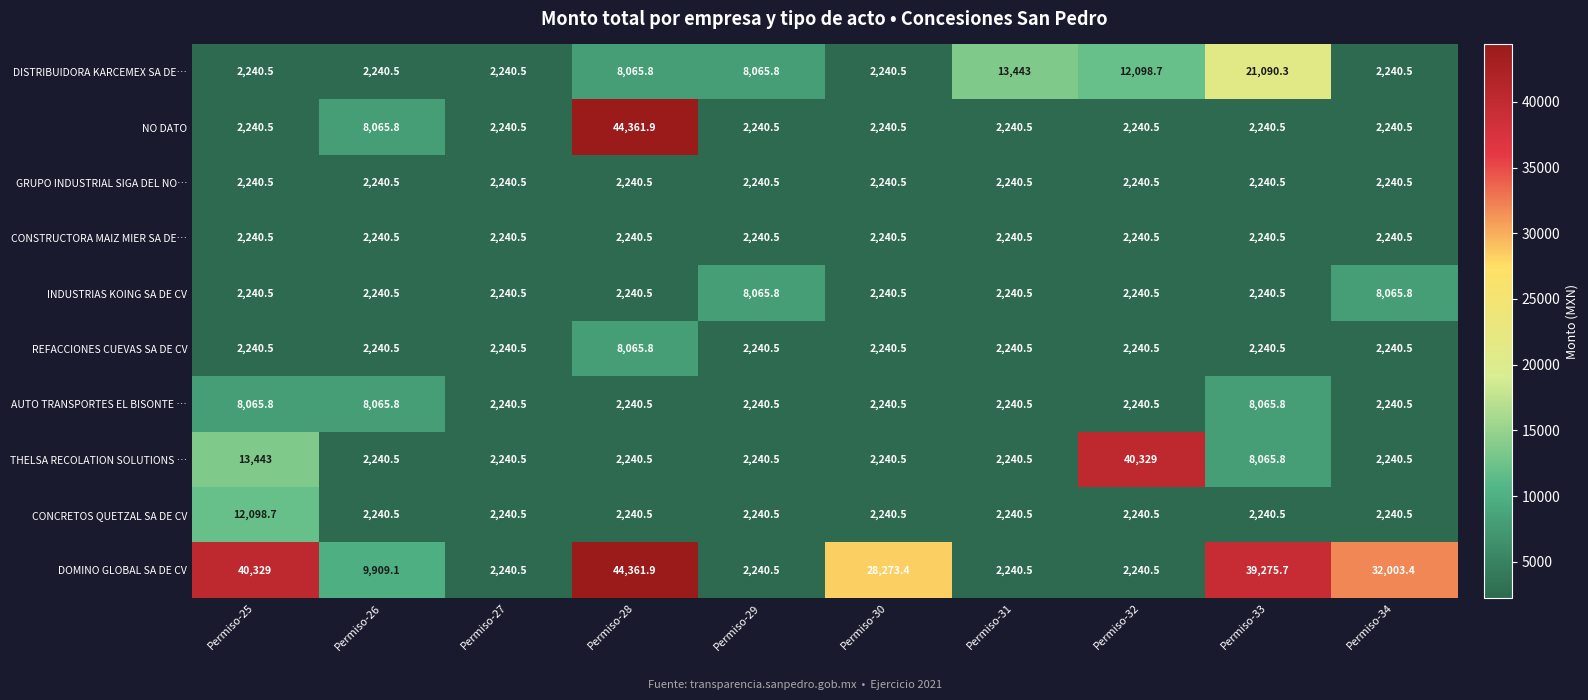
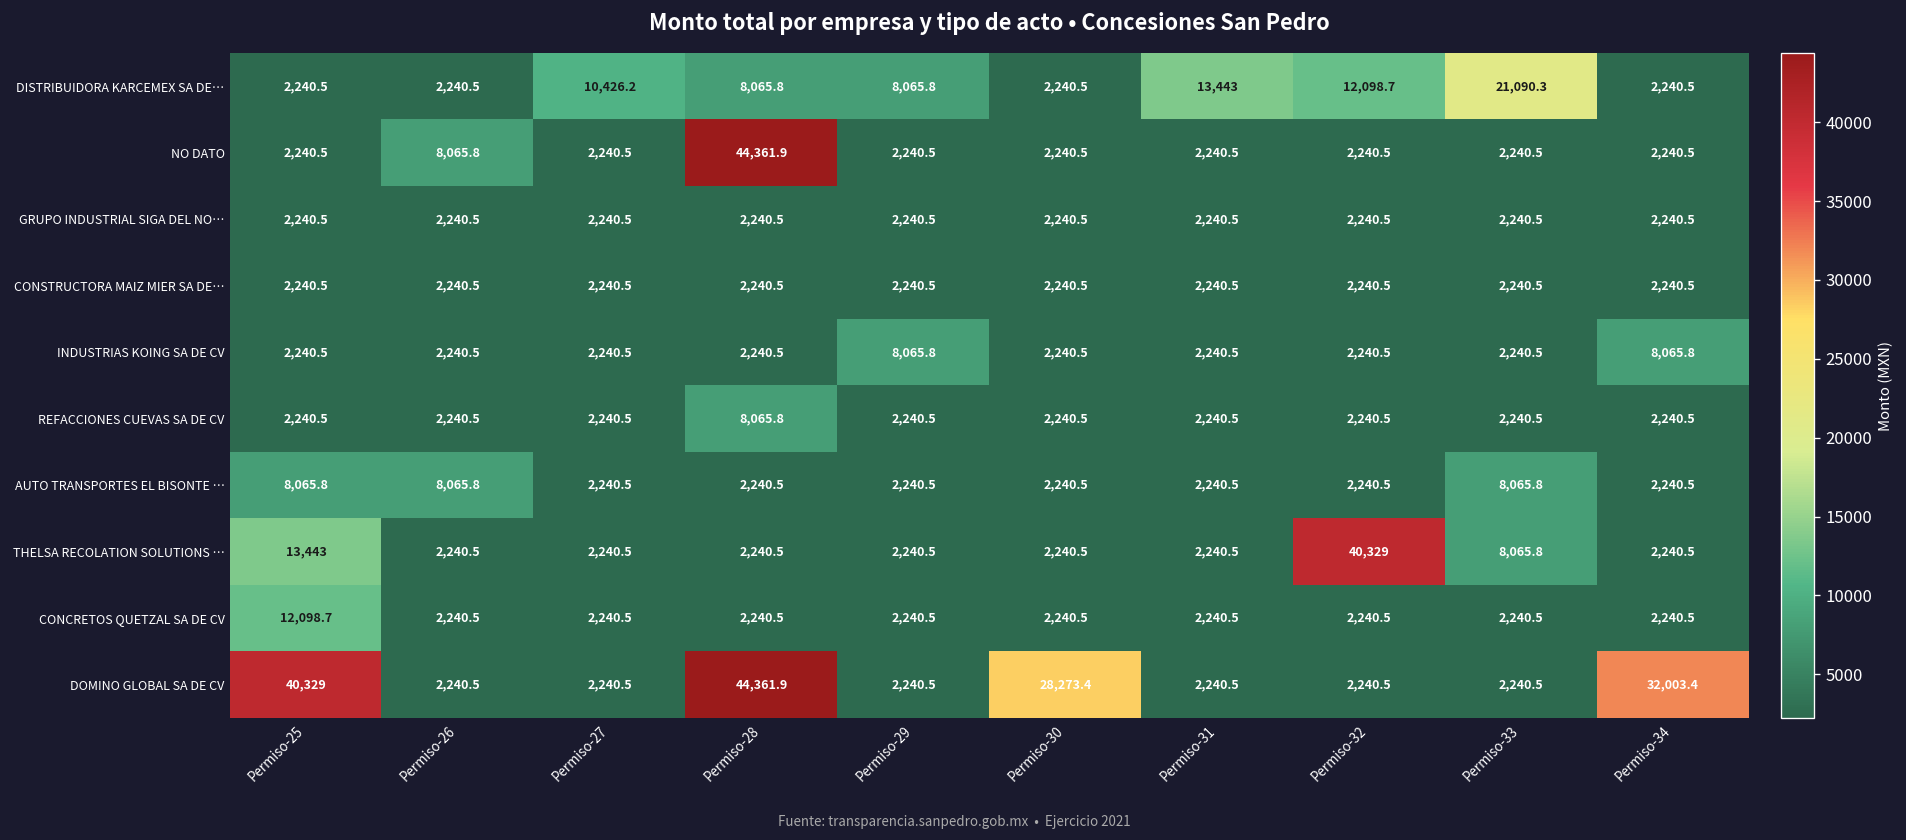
DISTRIBUIDORA KARCEMEX SA DE…, Permiso-27: 2,240.5 -> 10,426.2
DOMINO GLOBAL SA DE CV, Permiso-26: 9,909.1 -> 2,240.5
DOMINO GLOBAL SA DE CV, Permiso-33: 39,275.7 -> 2,240.5
